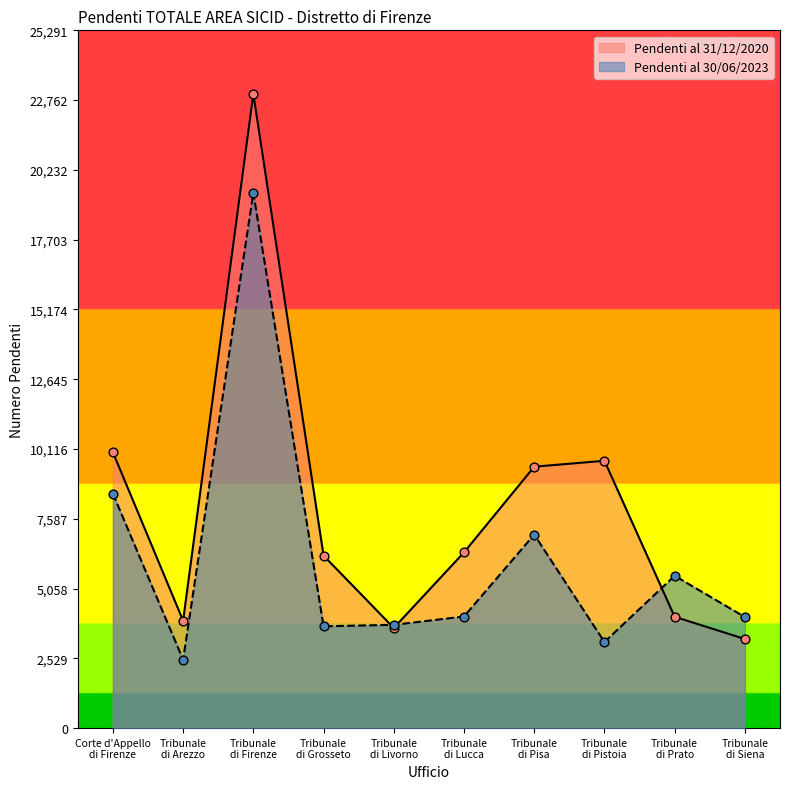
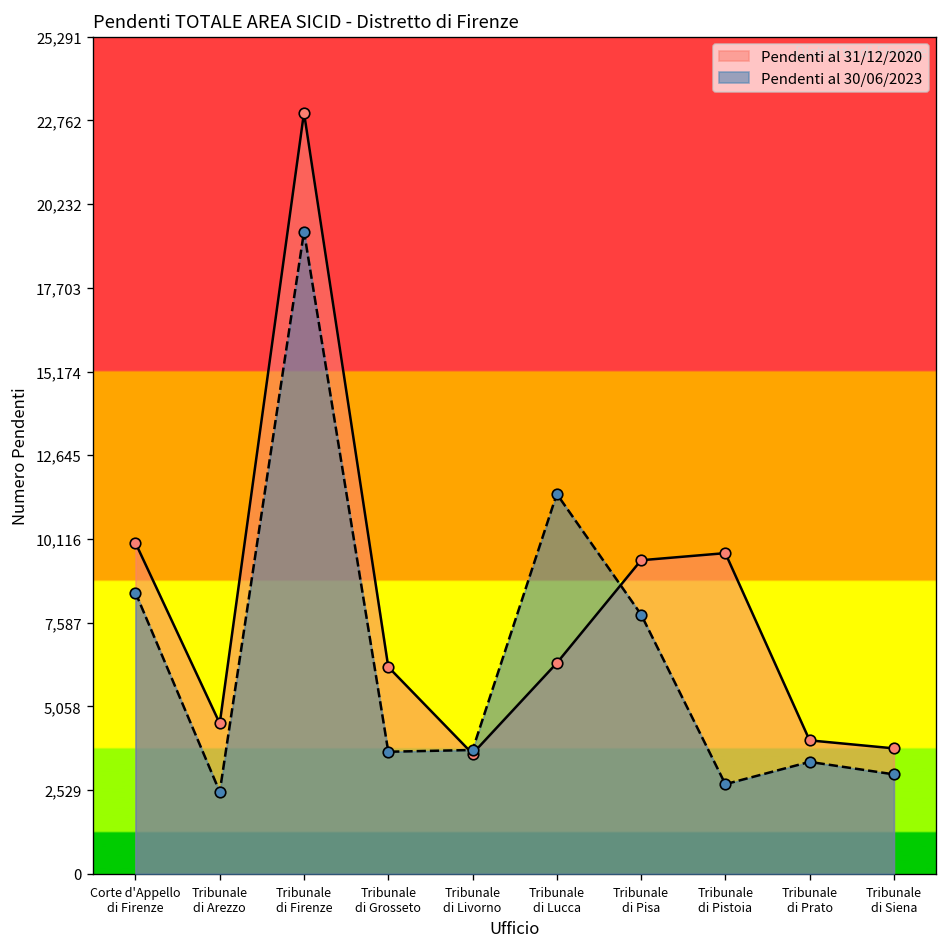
Pendenti al 31/12/2020, Tribunale di Arezzo: 3,900 -> 4,500
Pendenti al 30/06/2023, Tribunale di Lucca: 4,000 -> 11,500
Pendenti al 30/06/2023, Tribunale di Pisa: 7,000 -> 7,800
Pendenti al 30/06/2023, Tribunale di Pistoia: 3,100 -> 2,700
Pendenti al 30/06/2023, Tribunale di Prato: 5,500 -> 3,400
Pendenti al 31/12/2020, Tribunale di Siena: 3,200 -> 3,800
Pendenti al 30/06/2023, Tribunale di Siena: 4,000 -> 3,000
